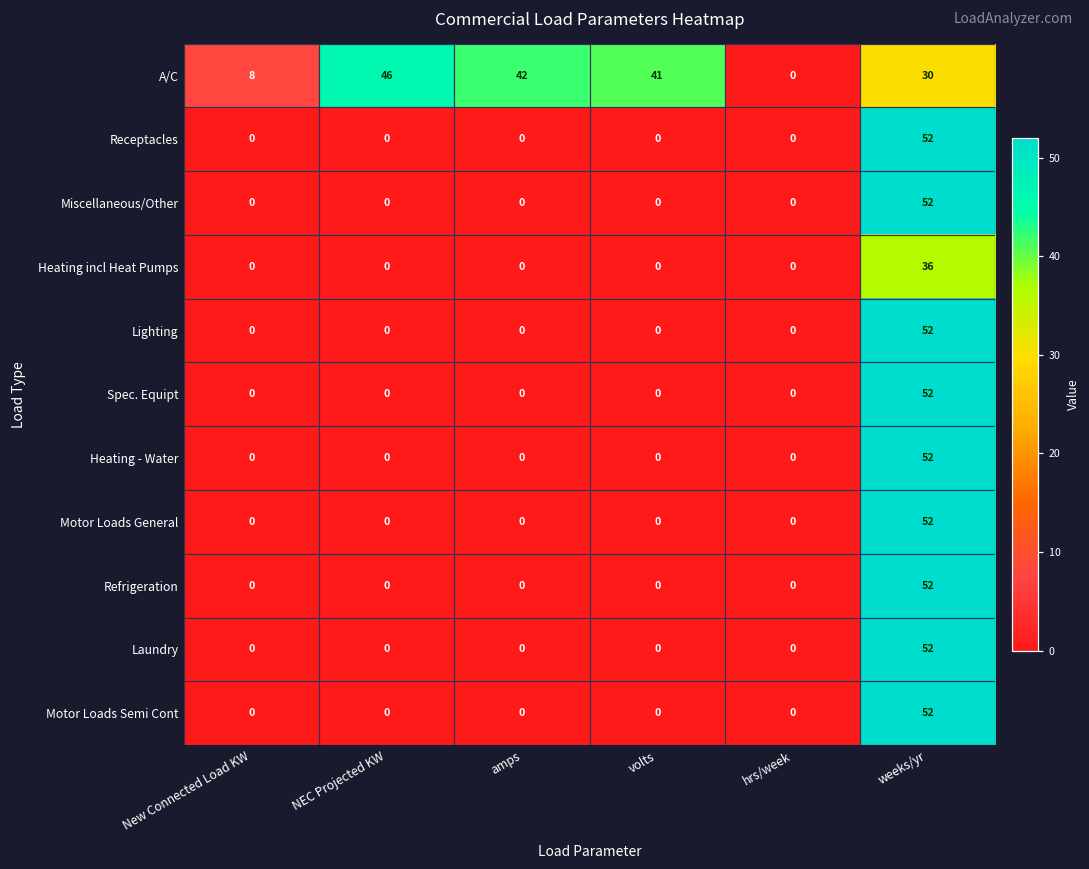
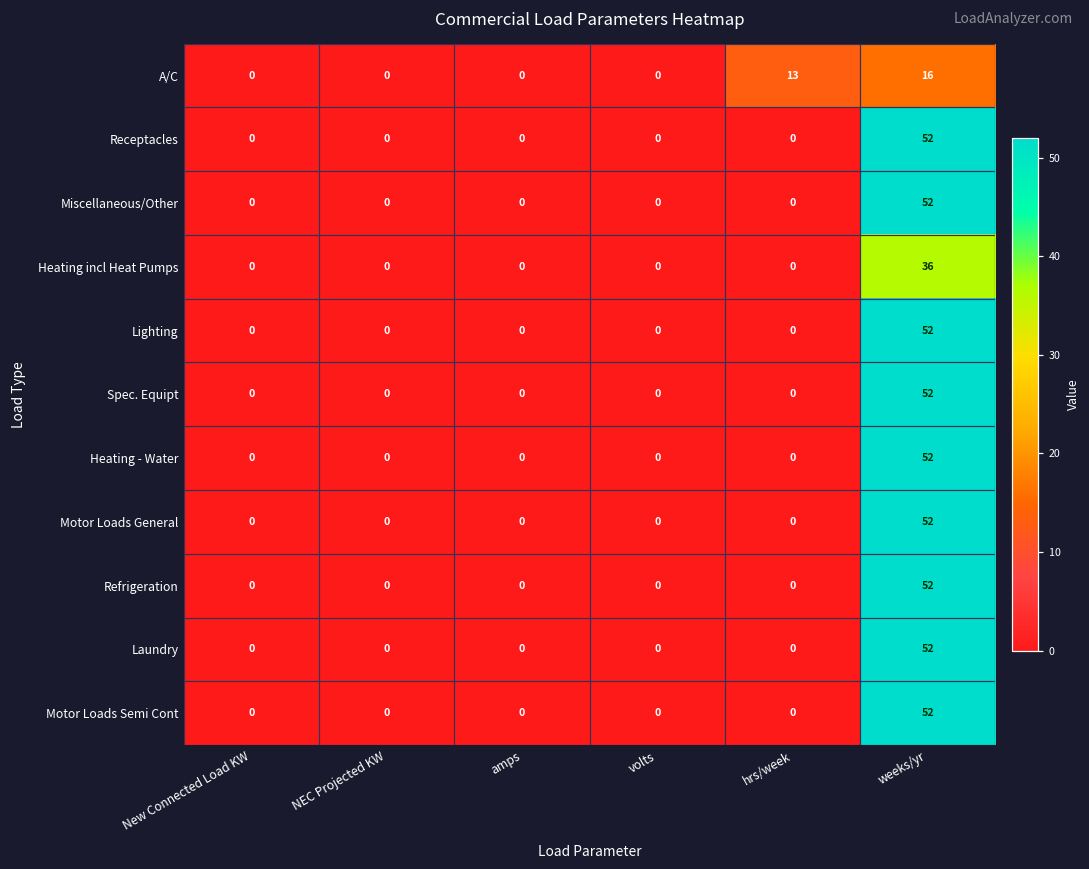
A/C, New Connected Load KW: 8 -> 0
A/C, NEC Projected KW: 46 -> 0
A/C, amps: 42 -> 0
A/C, volts: 41 -> 0
A/C, hrs/week: 0 -> 13
A/C, weeks/yr: 30 -> 16
